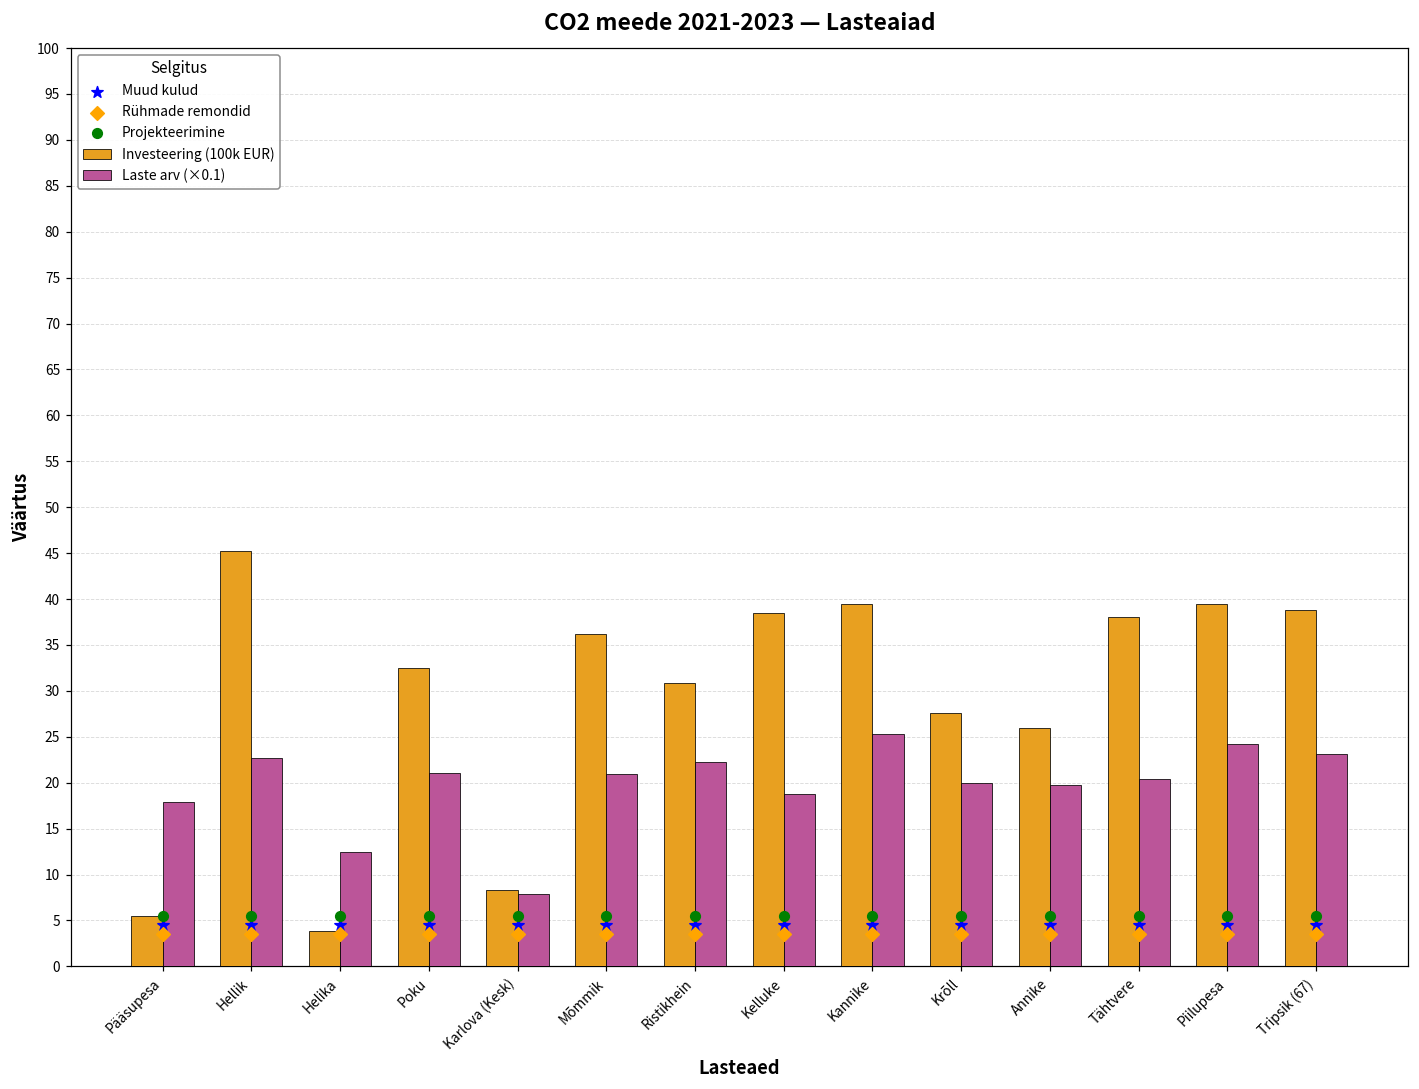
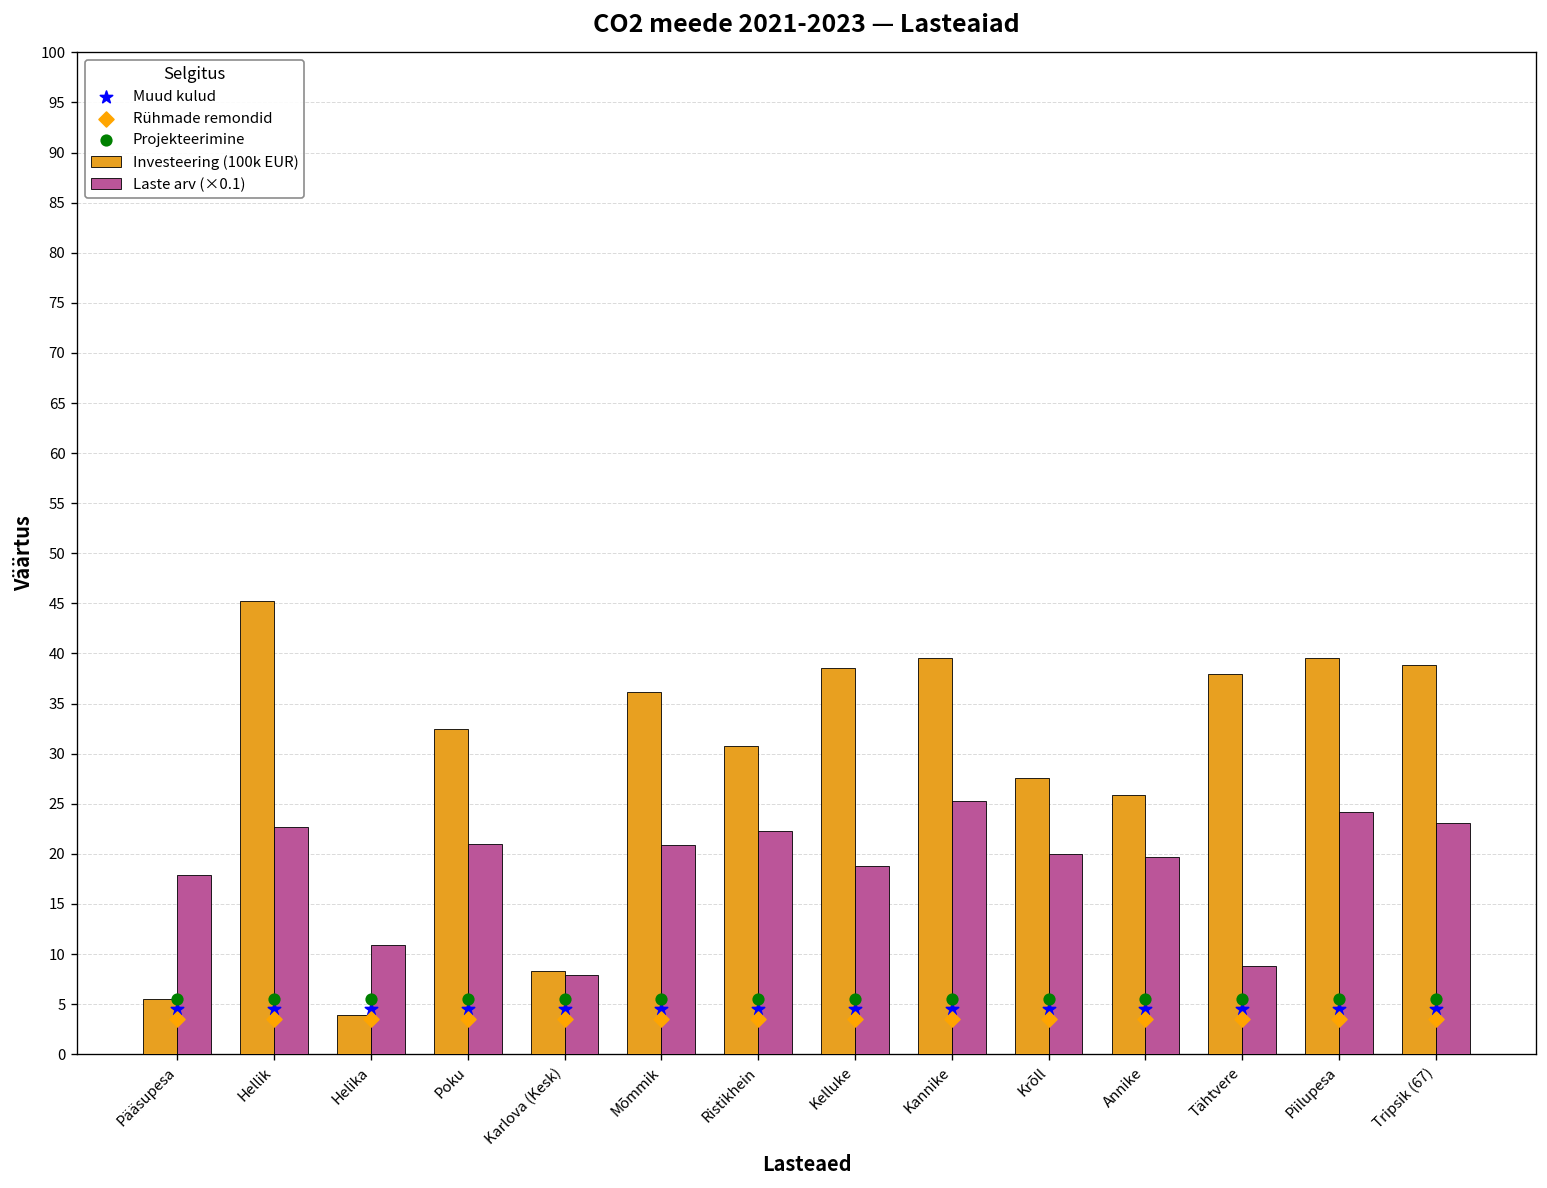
Laste arv (×0.1), Helika: 12 -> 11
Laste arv (×0.1), Tähtvere: 20 -> 9
